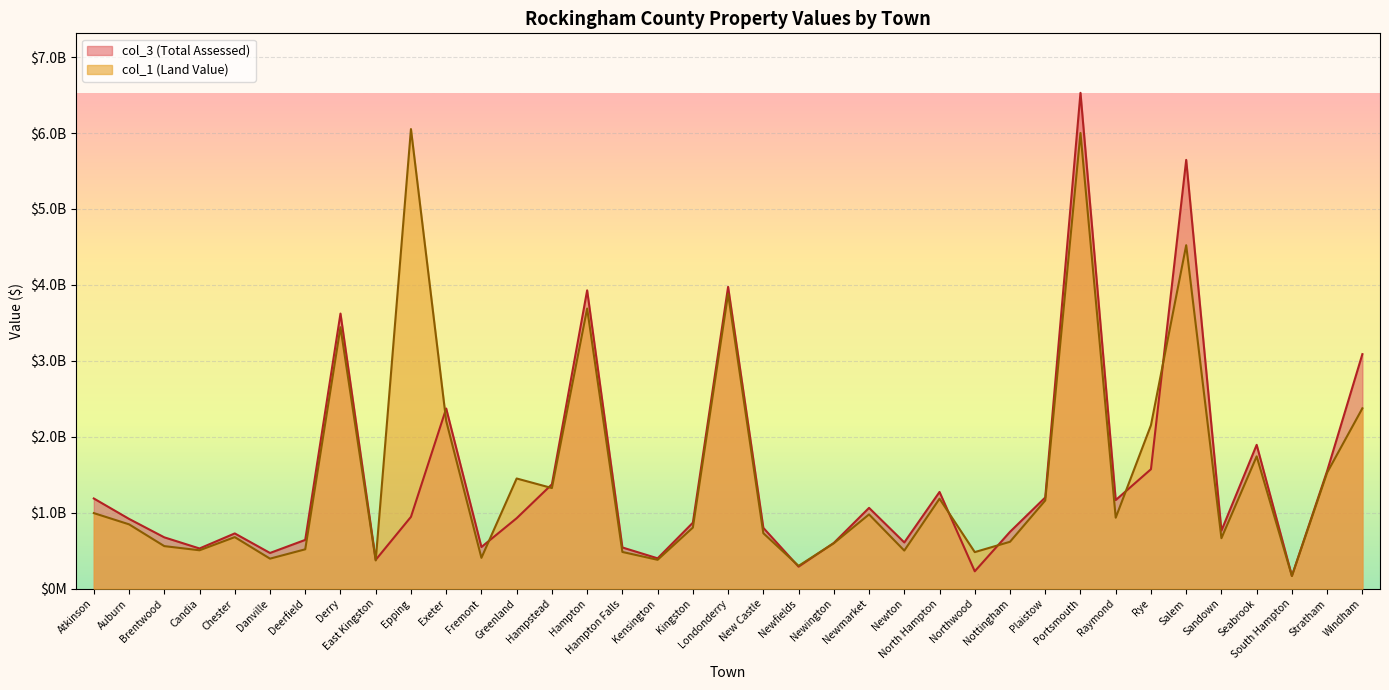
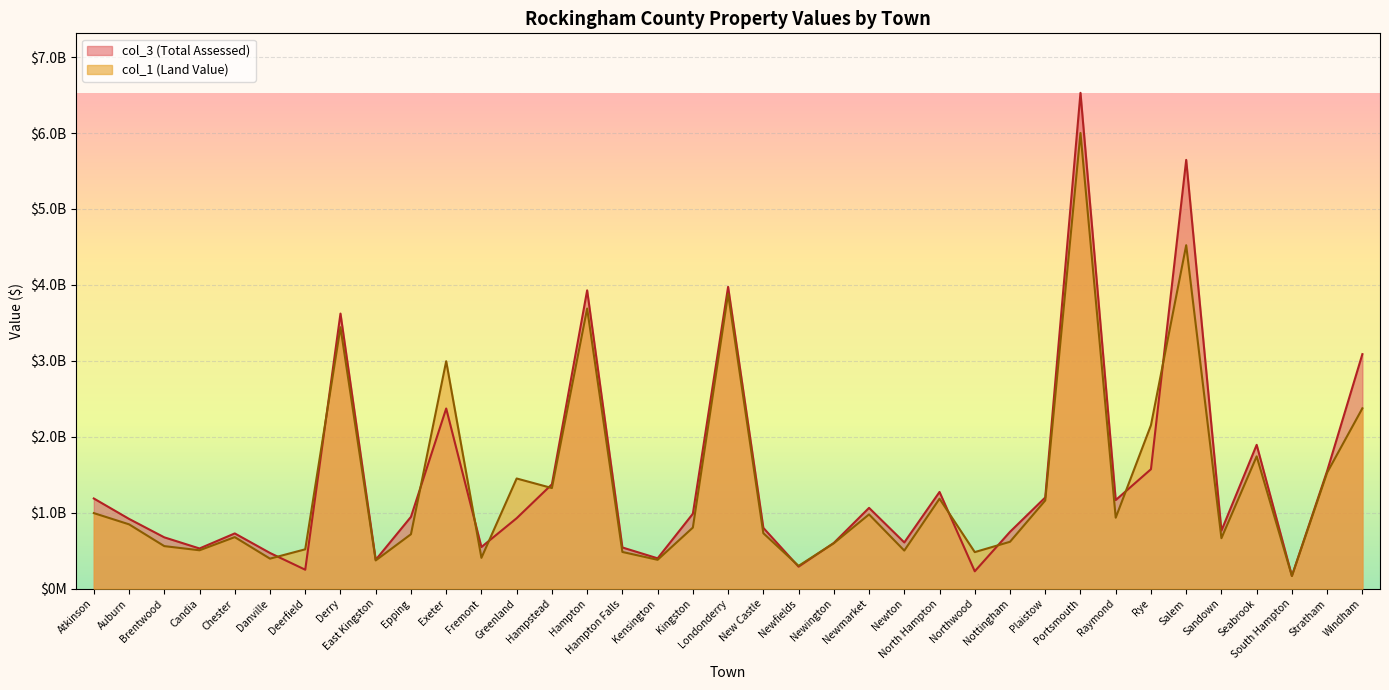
col_3 (Total Assessed), Deerfield: $600000000 -> $200000000
col_1 (Land Value), Epping: $6100000000 -> $700000000
col_1 (Land Value), Exeter: $2200000000 -> $3000000000
col_3 (Total Assessed), Kingston: $900000000 -> $1000000000
